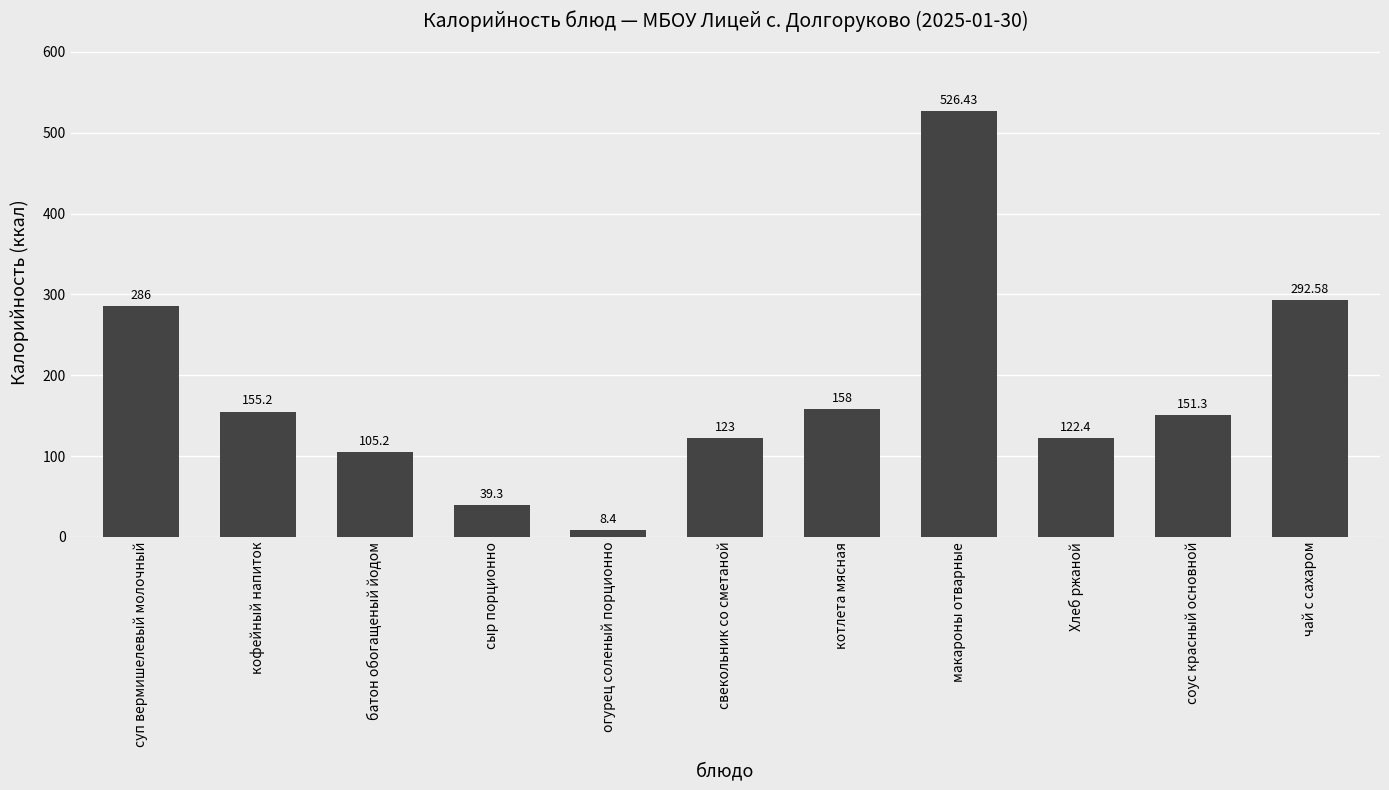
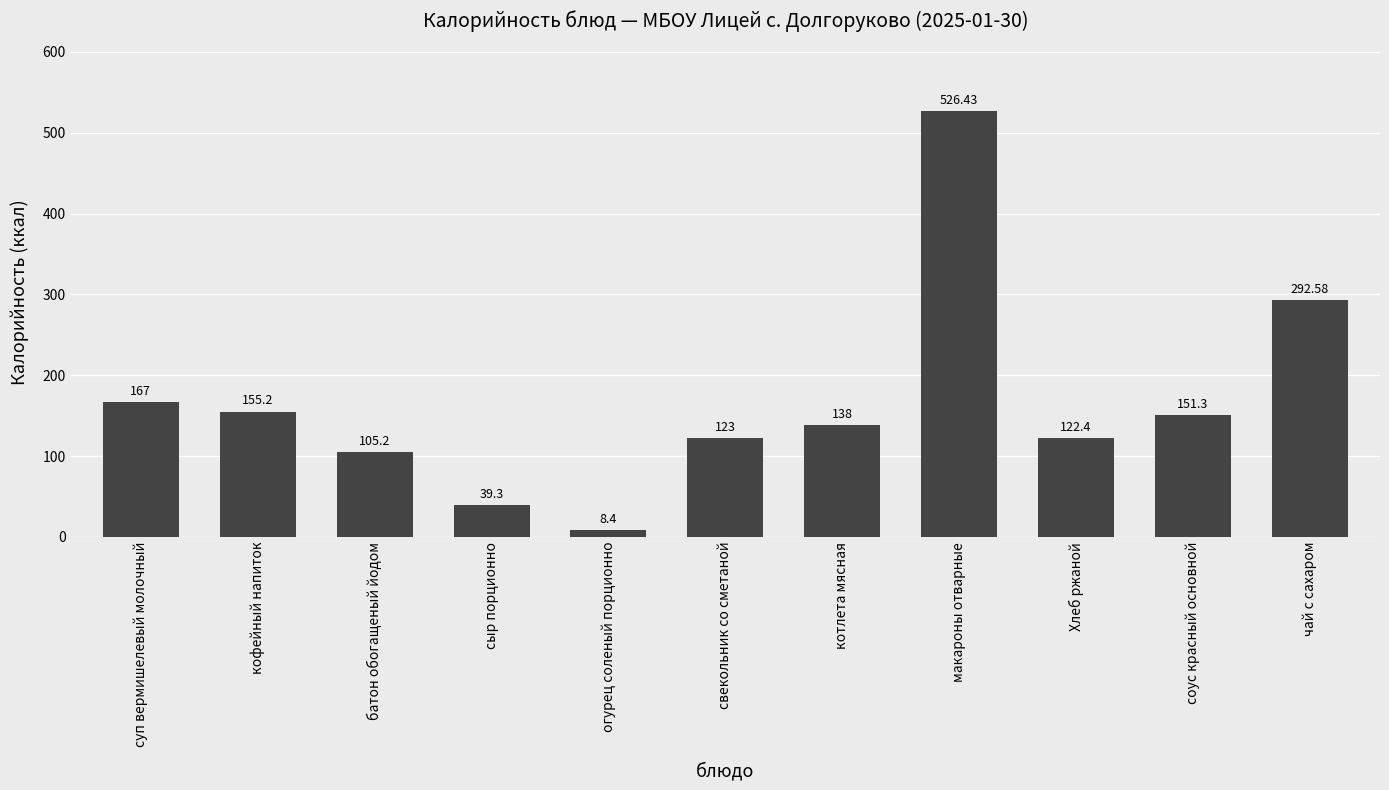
суп вермишелевый молочный: 286 -> 167
котлета мясная: 158 -> 138
